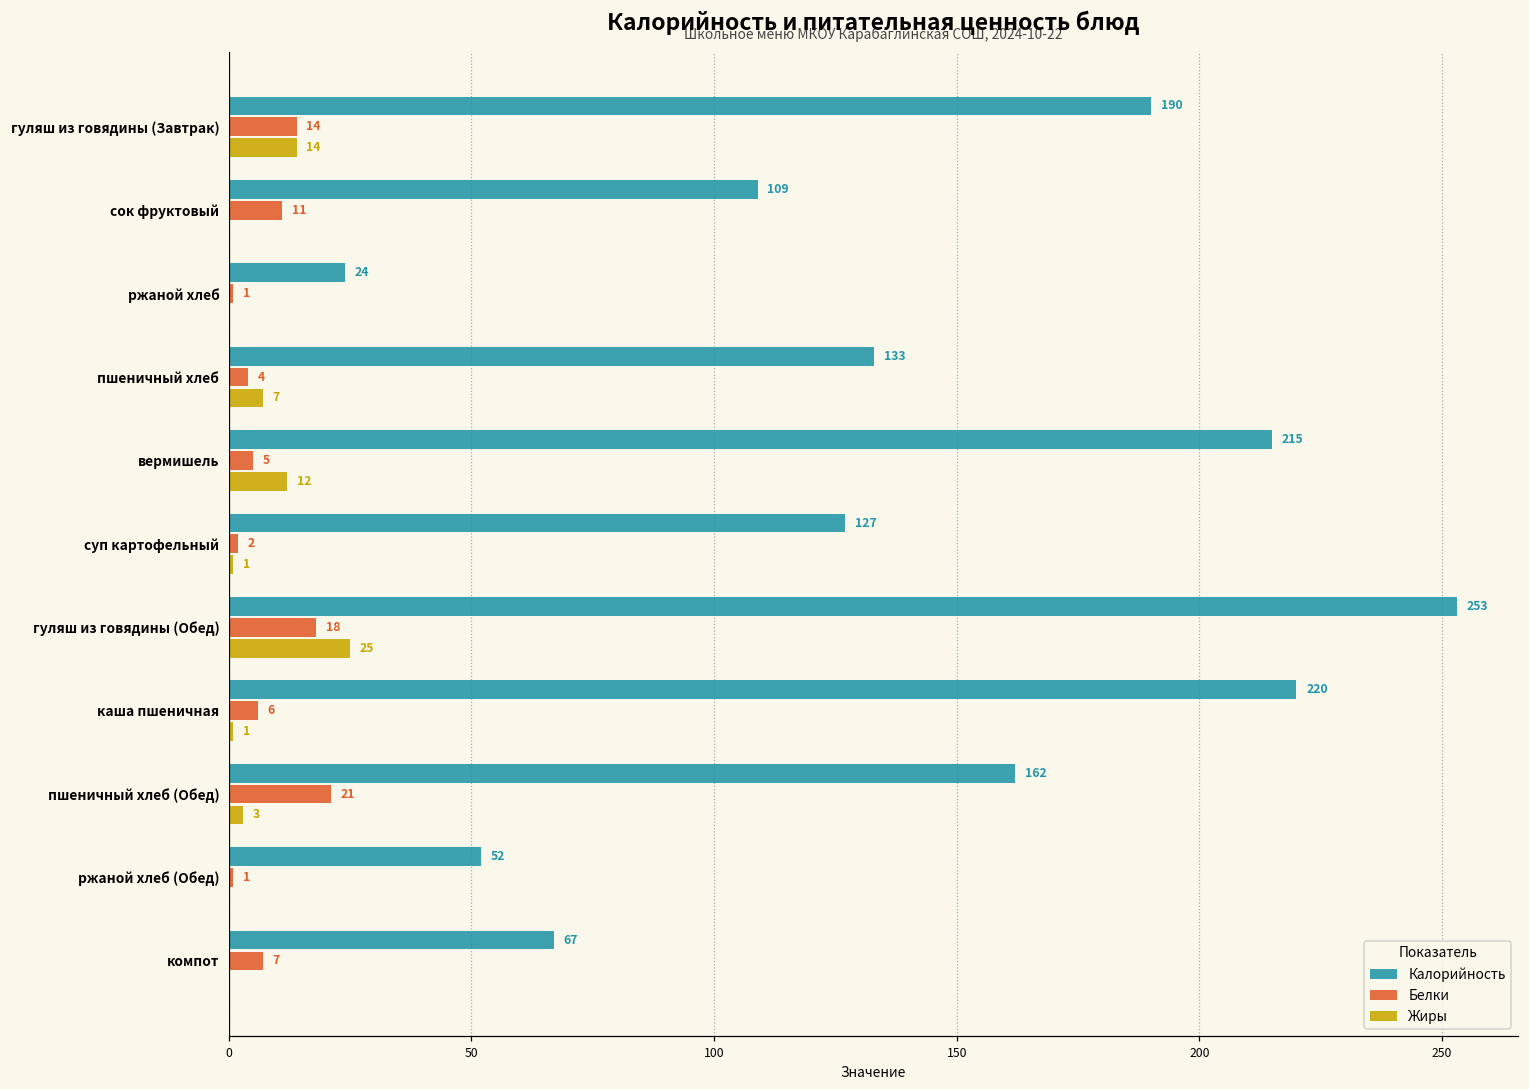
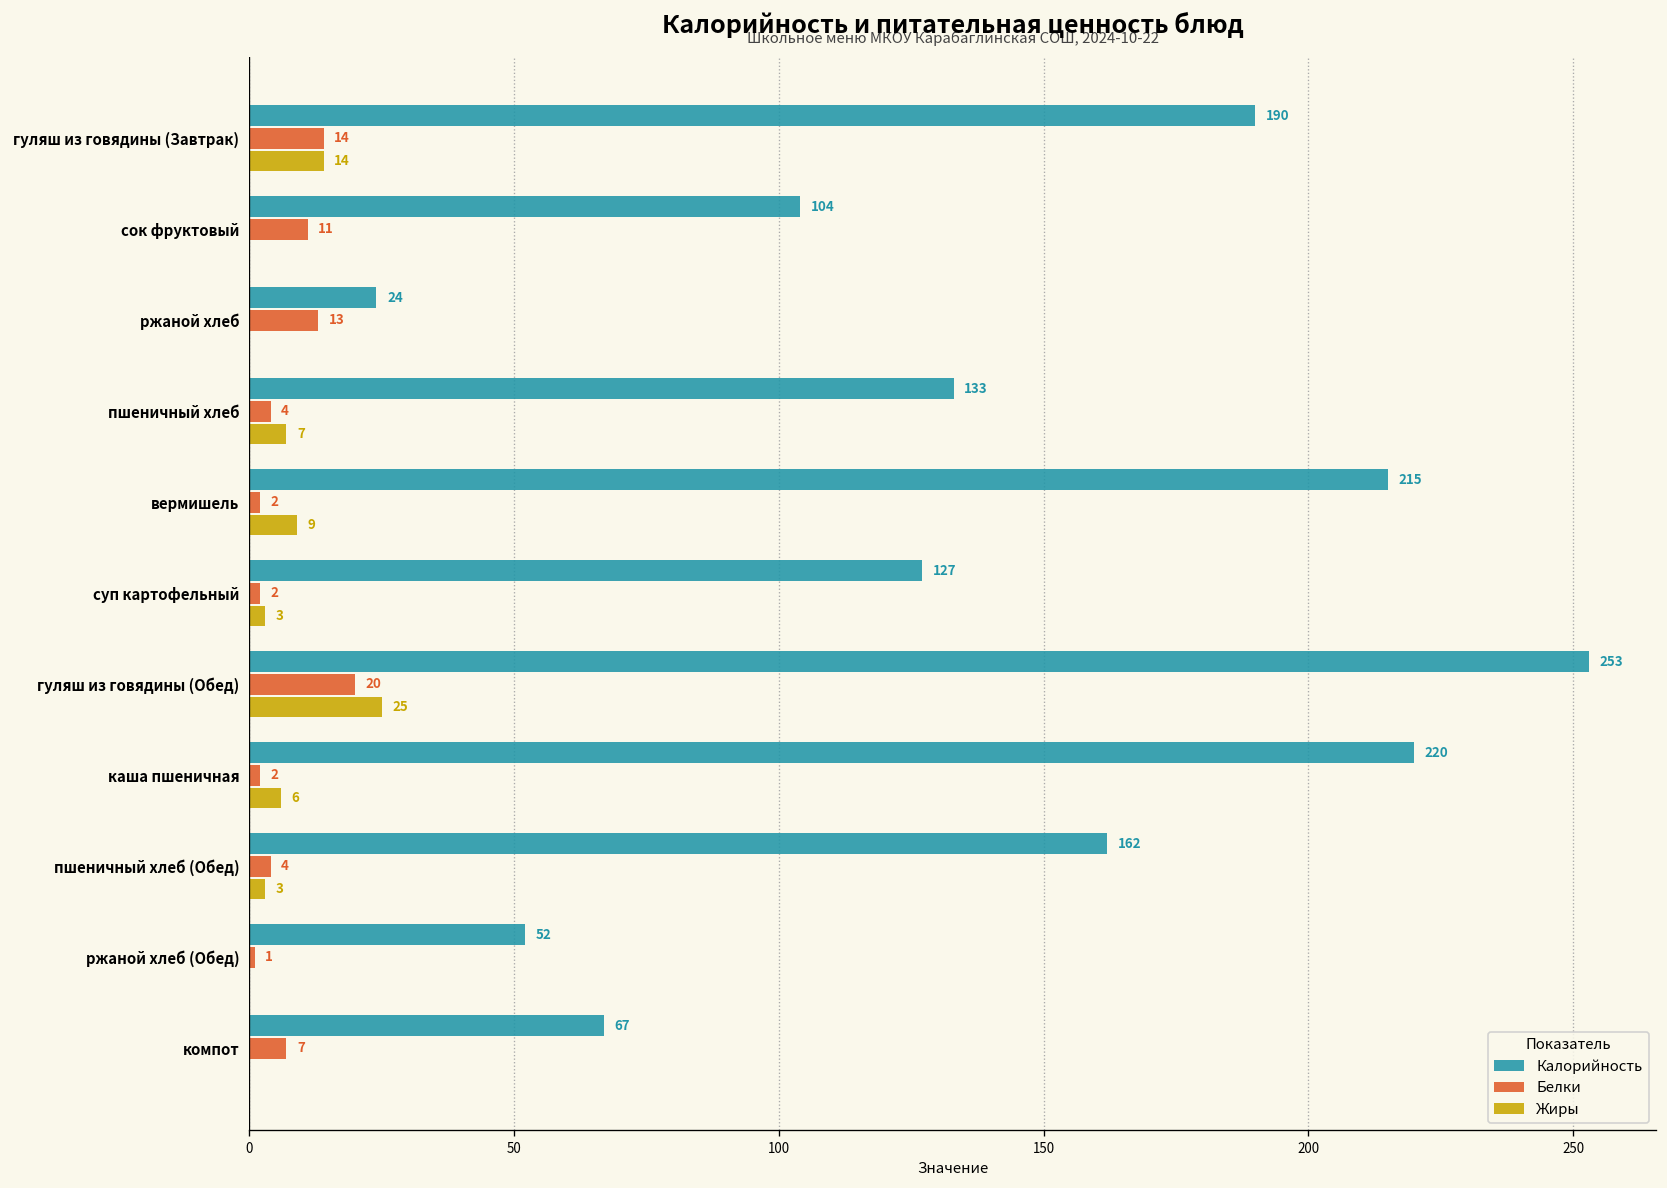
Калорийность, сок фруктовый: 109 -> 104
Белки, ржаной хлеб: 1 -> 13
Белки, вермишель: 5 -> 2
Жиры, вермишель: 12 -> 9
Жиры, суп картофельный: 1 -> 3
Белки, гуляш из говядины (Обед): 18 -> 20
Белки, каша пшеничная: 6 -> 2
Жиры, каша пшеничная: 1 -> 6
Белки, пшеничный хлеб (Обед): 21 -> 4
